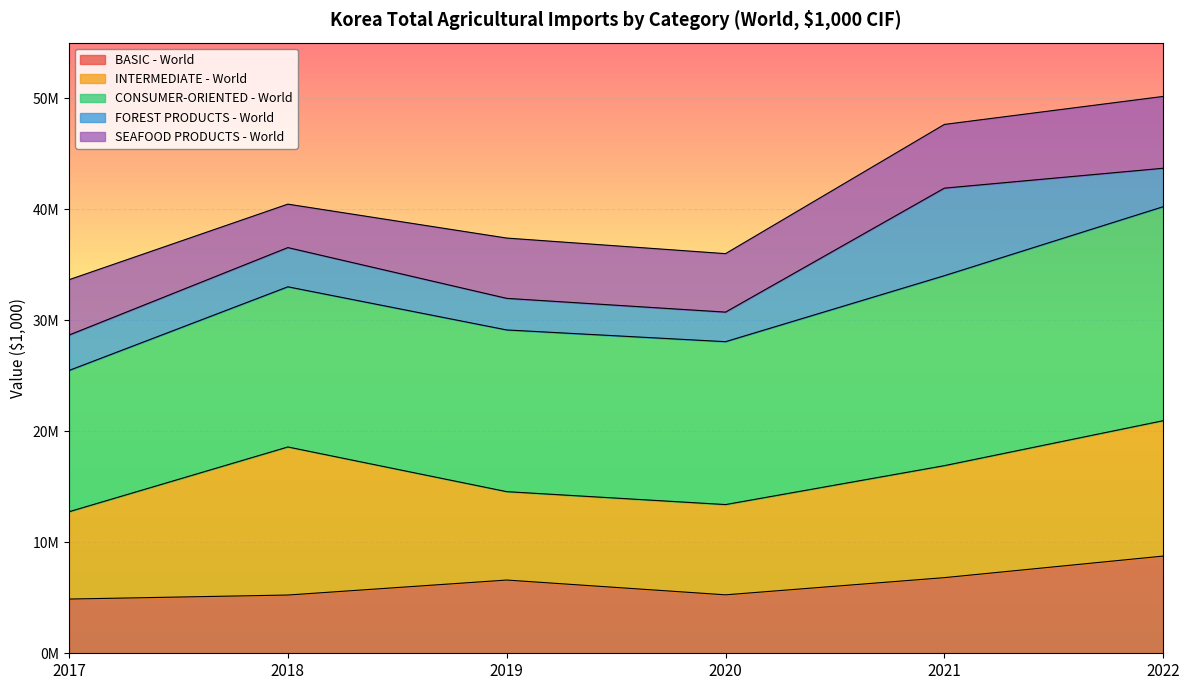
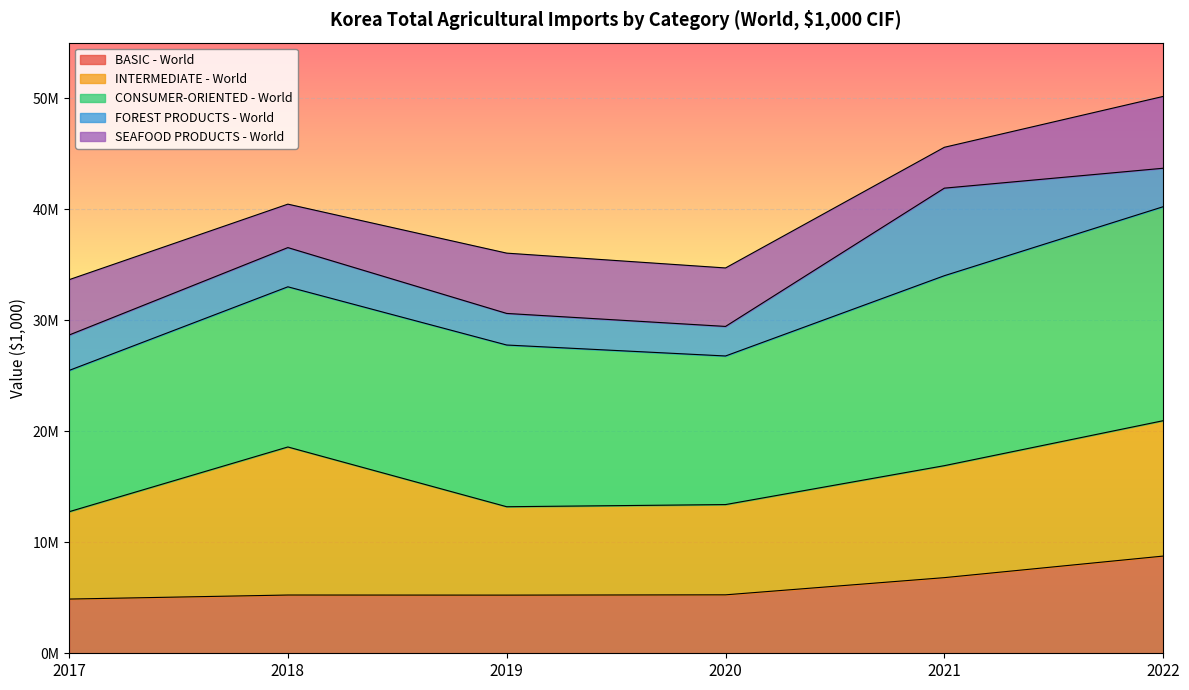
BASIC - World, 2019: 6600000 -> 5200000
CONSUMER-ORIENTED - World, 2020: 14700000 -> 13400000
SEAFOOD PRODUCTS - World, 2021: 5700000 -> 3700000
